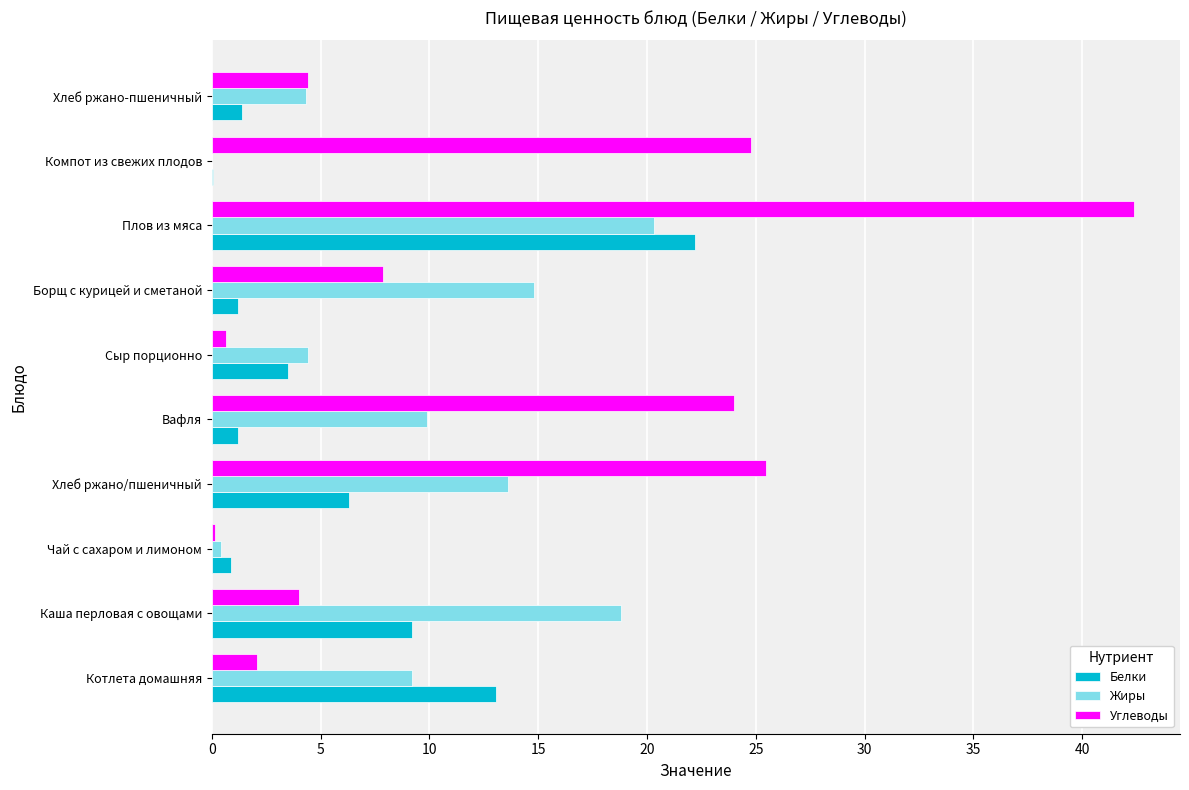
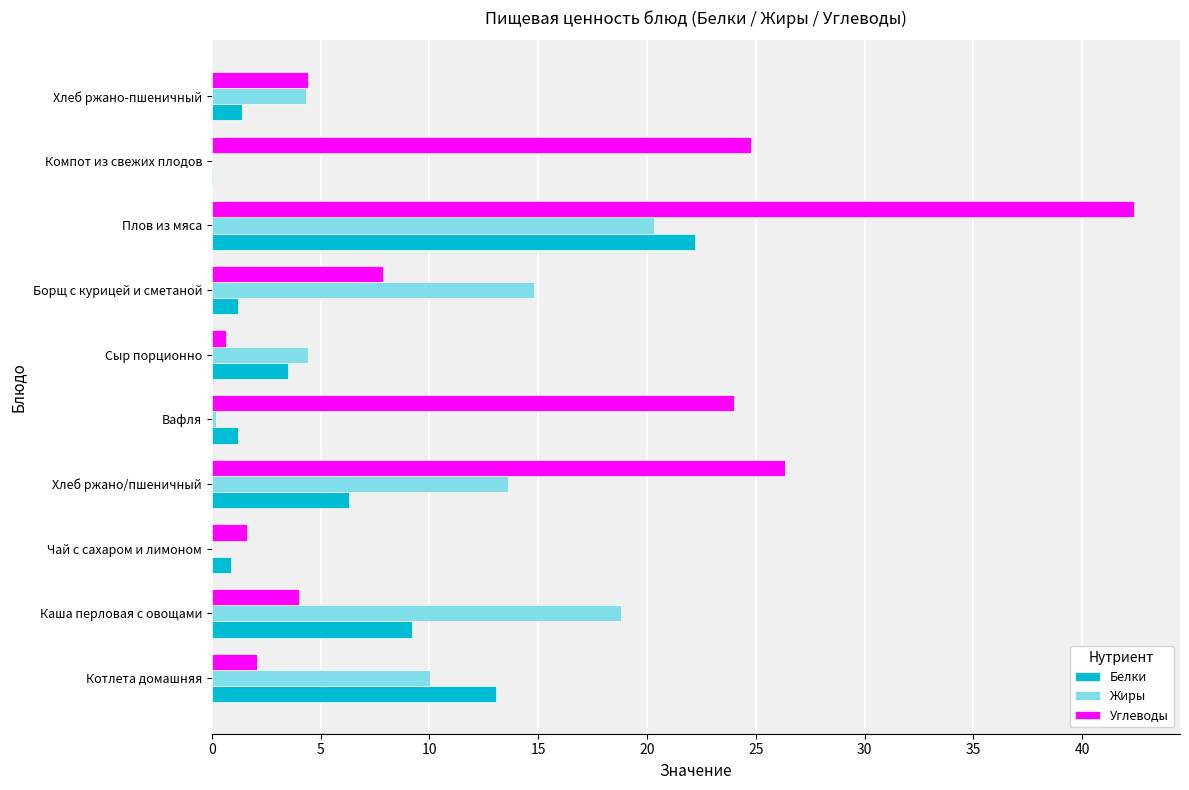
Жиры, Вафля: 9.9 -> 0.2
Углеводы, Хлеб ржано/пшеничный: 25.5 -> 26.3
Углеводы, Чай с сахаром и лимоном: 0.1 -> 1.6
Жиры, Чай с сахаром и лимоном: 0.4 -> 0.0
Жиры, Котлета домашняя: 9.2 -> 10.0
